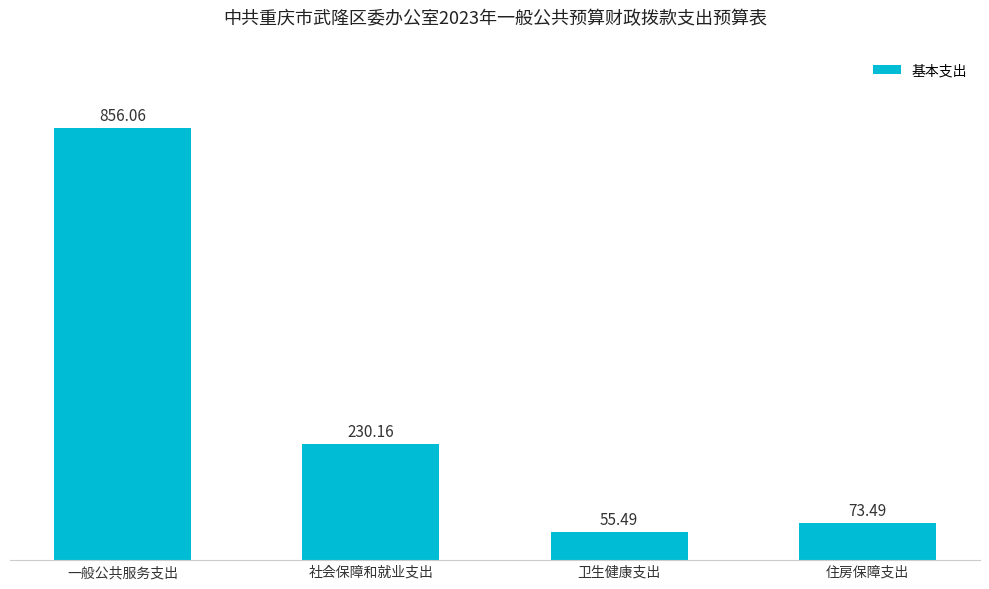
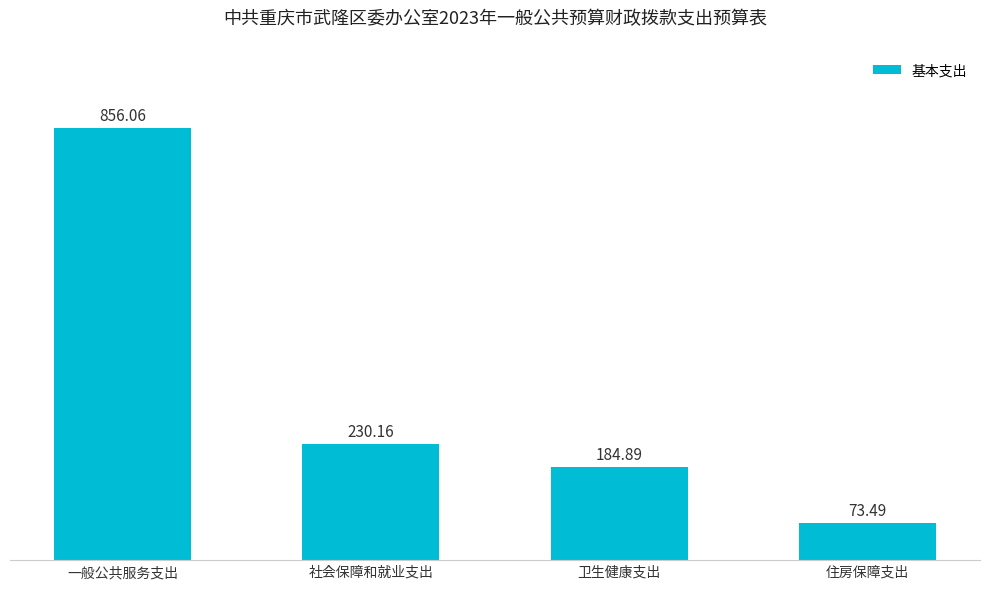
卫生健康支出: 55.49 -> 184.89
